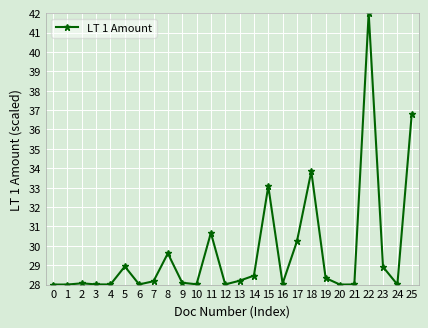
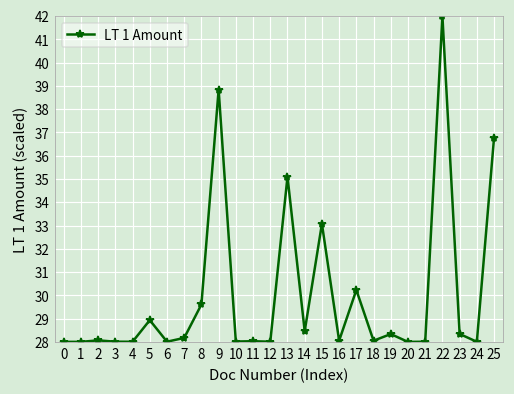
9: 28.1 -> 38.8
11: 30.7 -> 28.0
13: 28.2 -> 35.1
18: 33.8 -> 28.1
23: 28.9 -> 28.3
